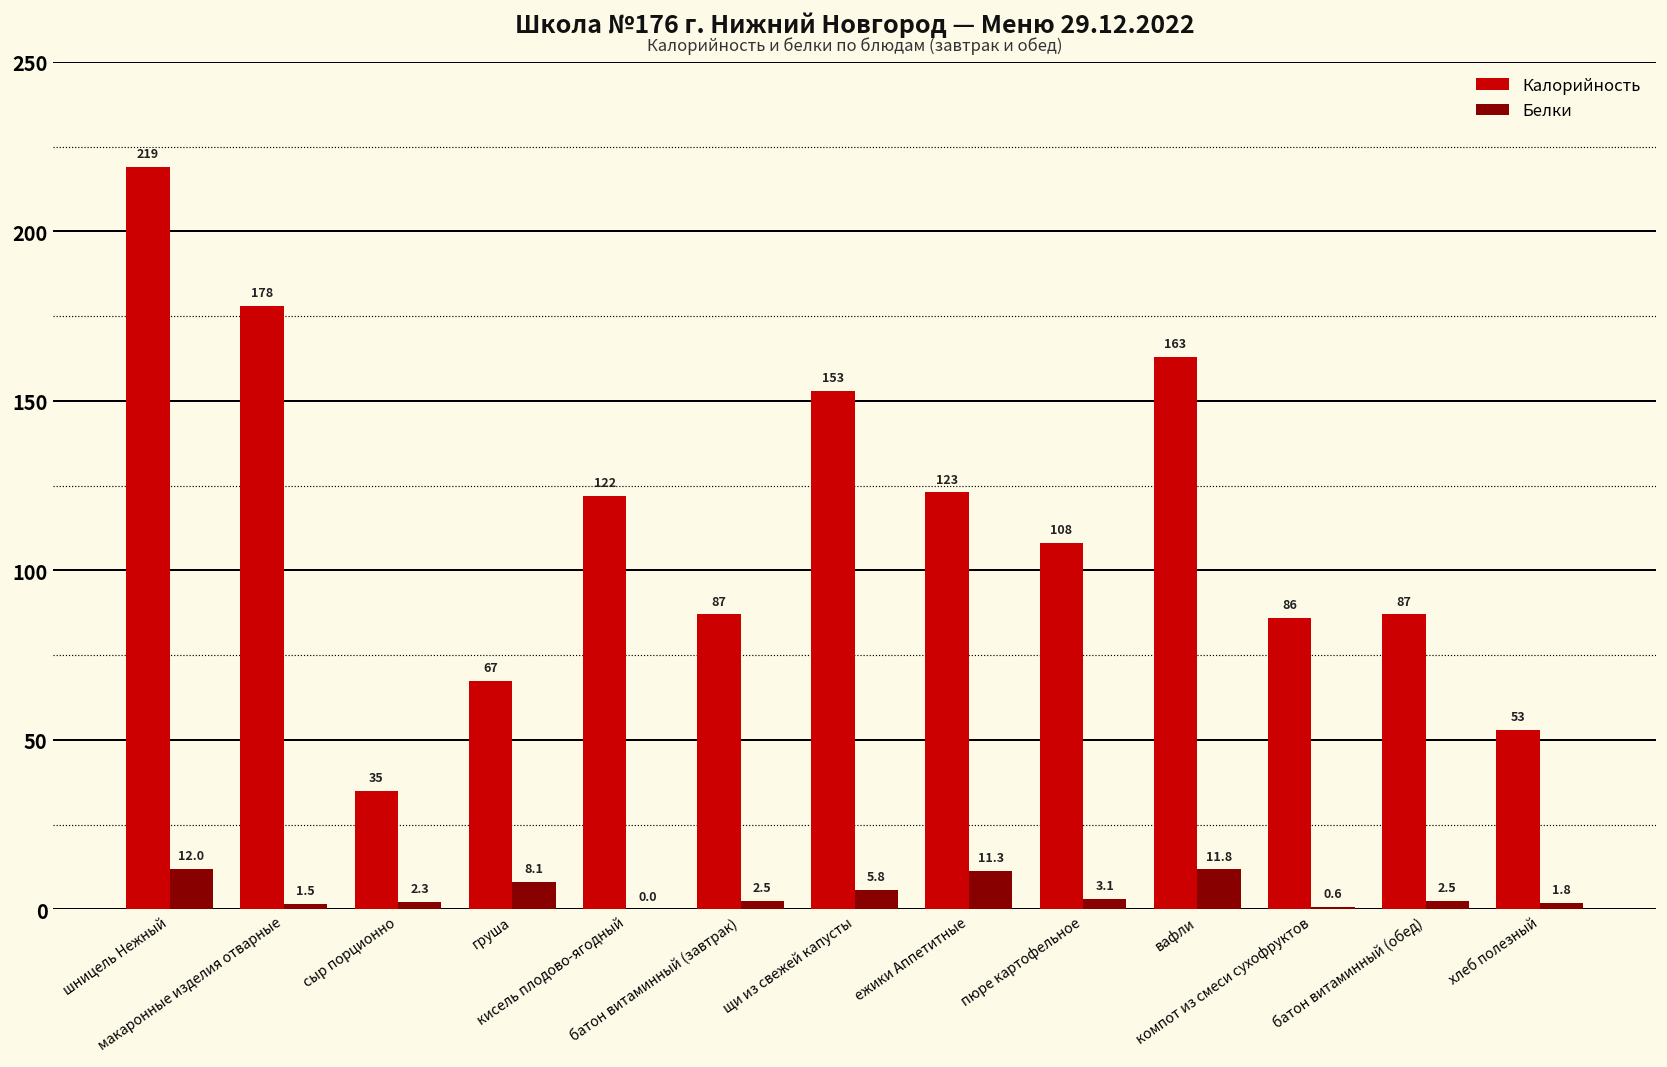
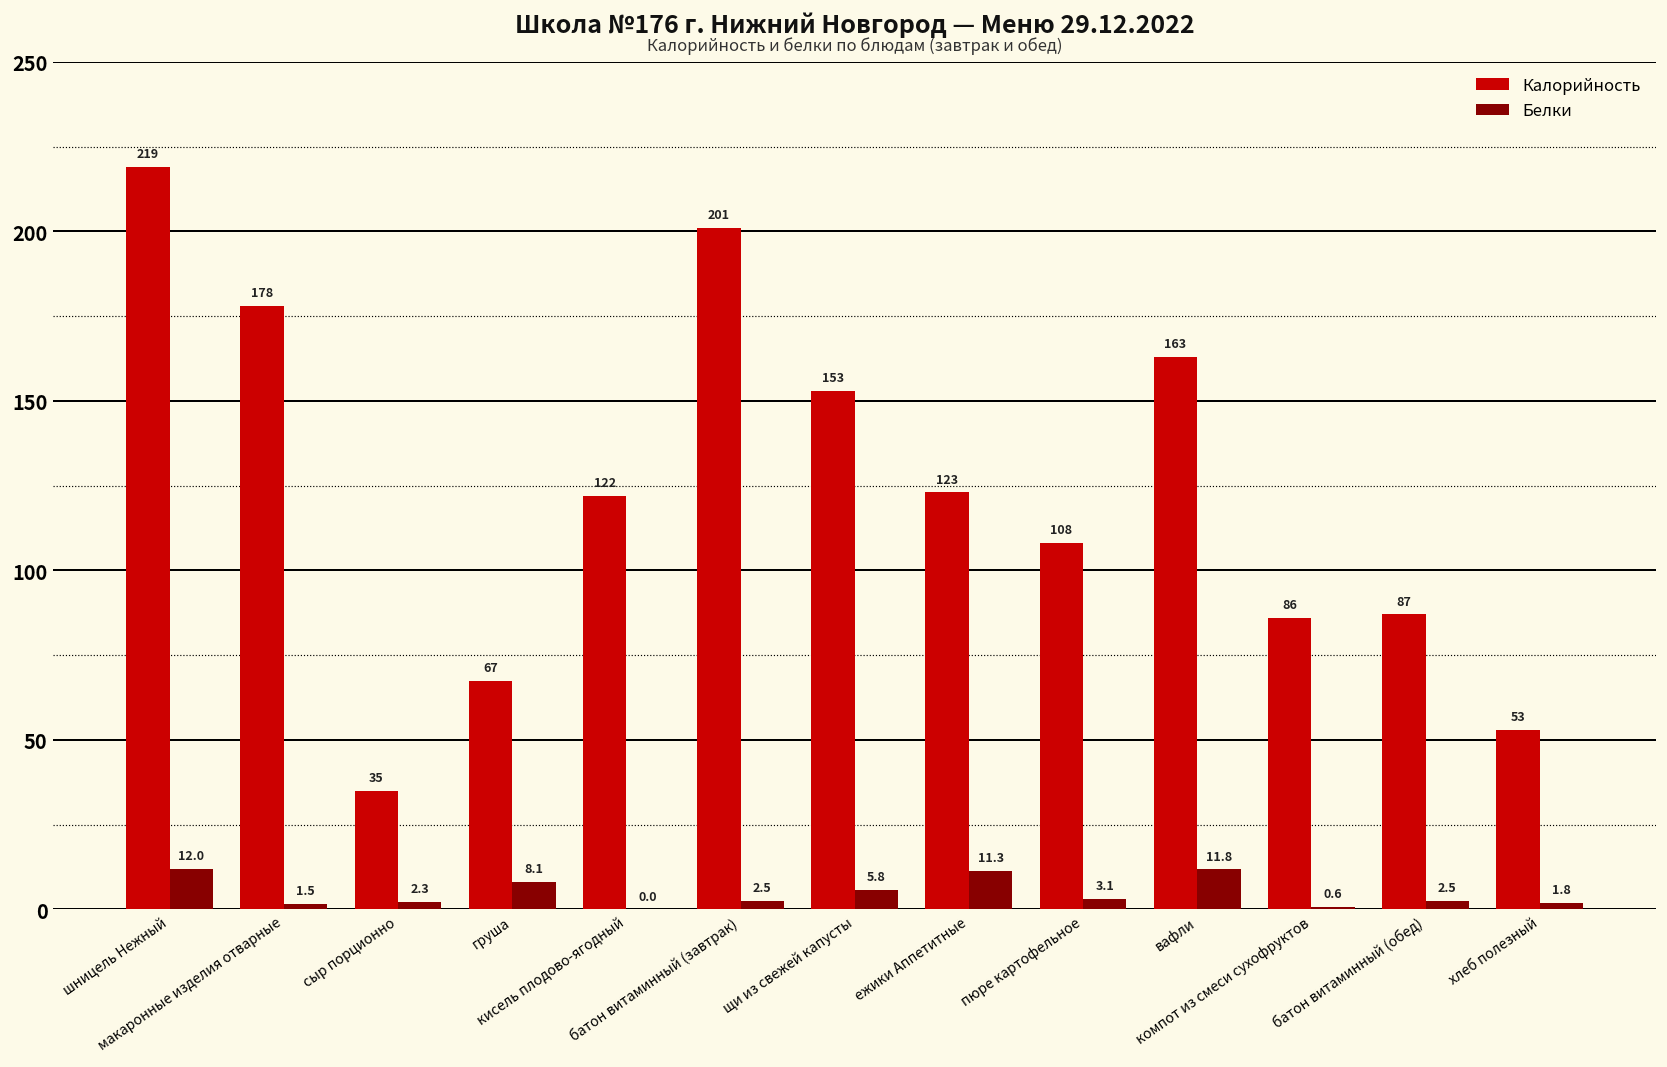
Калорийность, батон витаминный (завтрак): 87 -> 201
